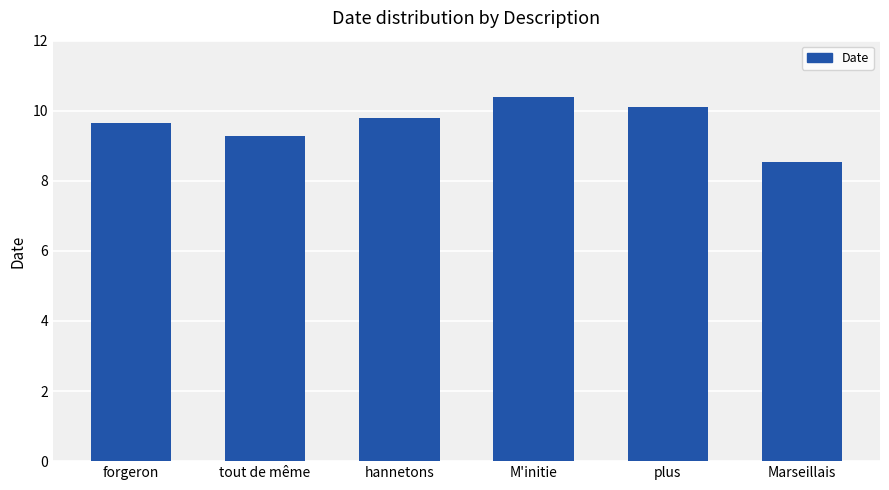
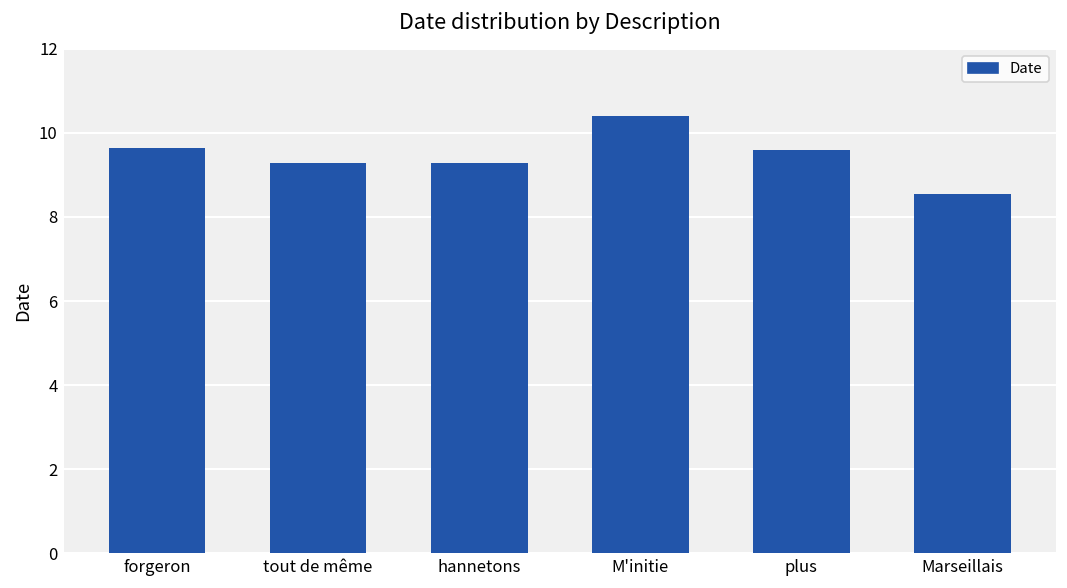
hannetons: 9.8 -> 9.3
plus: 10.1 -> 9.6
